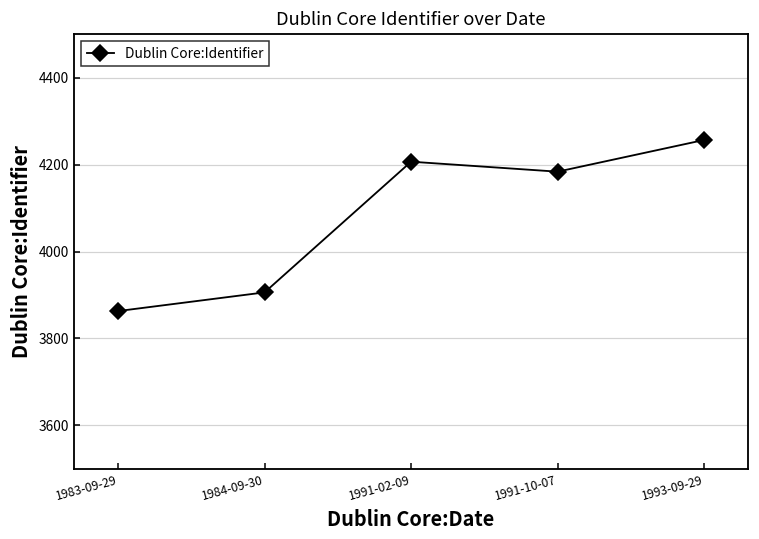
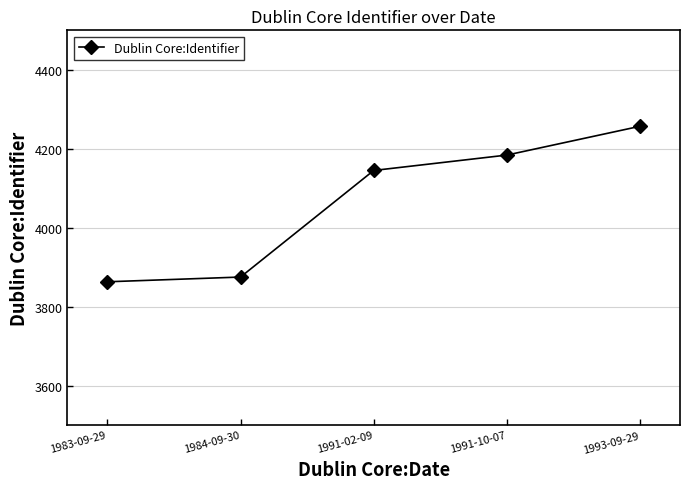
1984-09-30: 3910 -> 3880
1991-02-09: 4210 -> 4150
